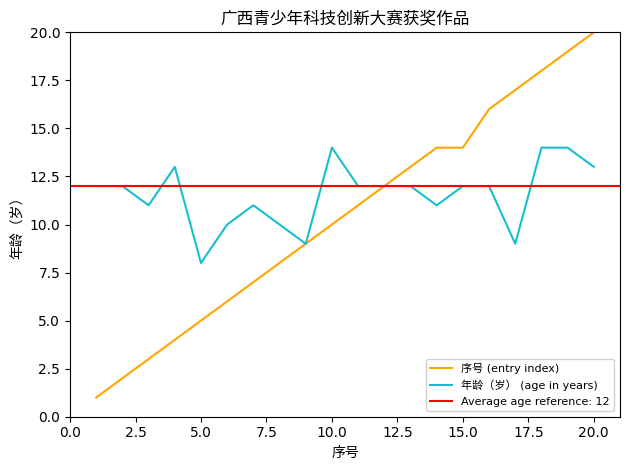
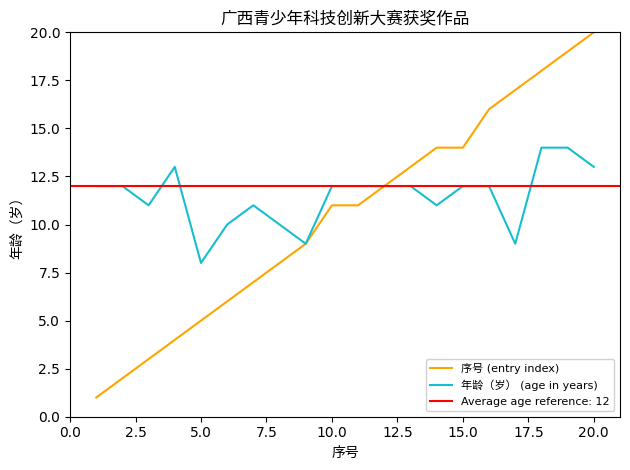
序号 (entry index), 10.0: 10 -> 11
年龄（岁） (age in years), 10.0: 14 -> 12
